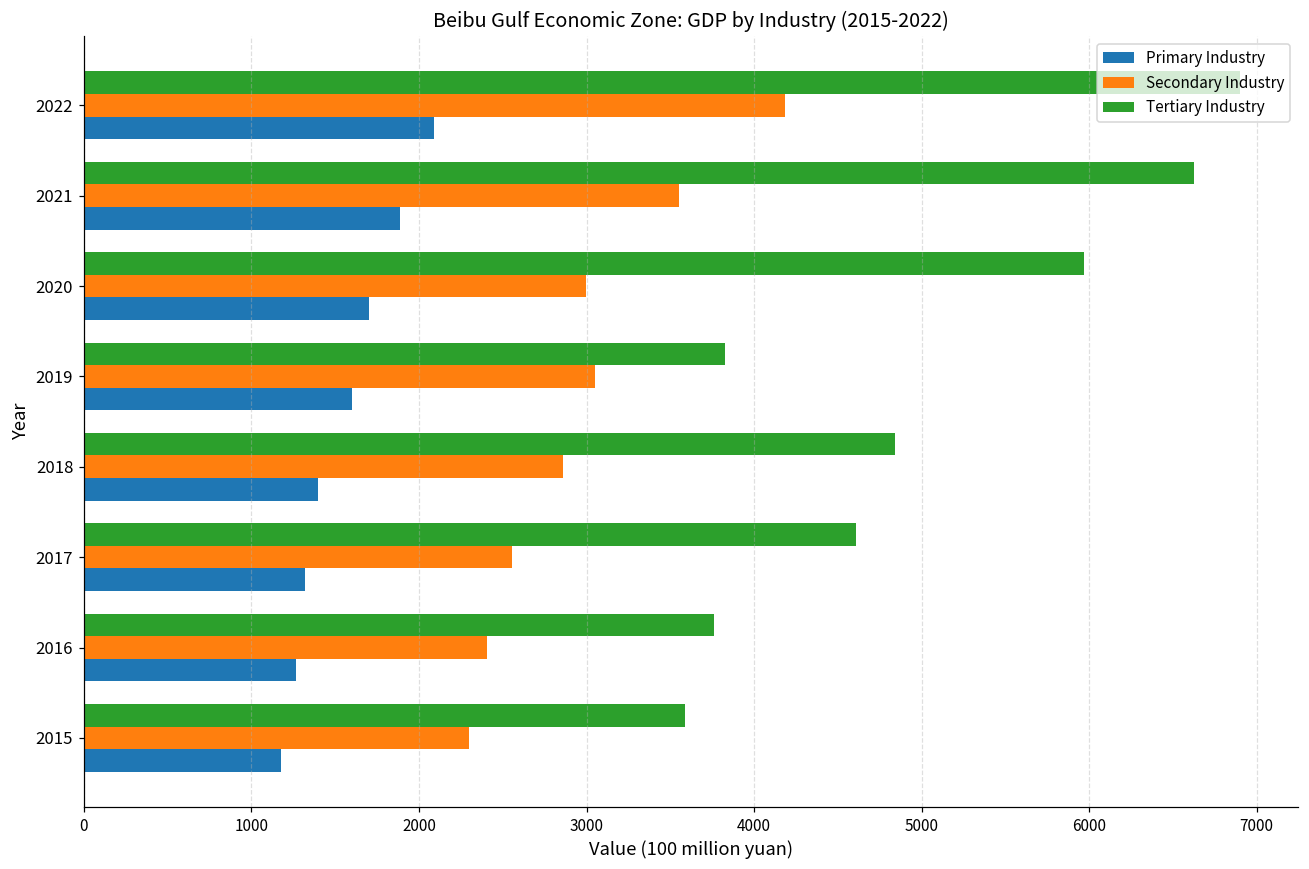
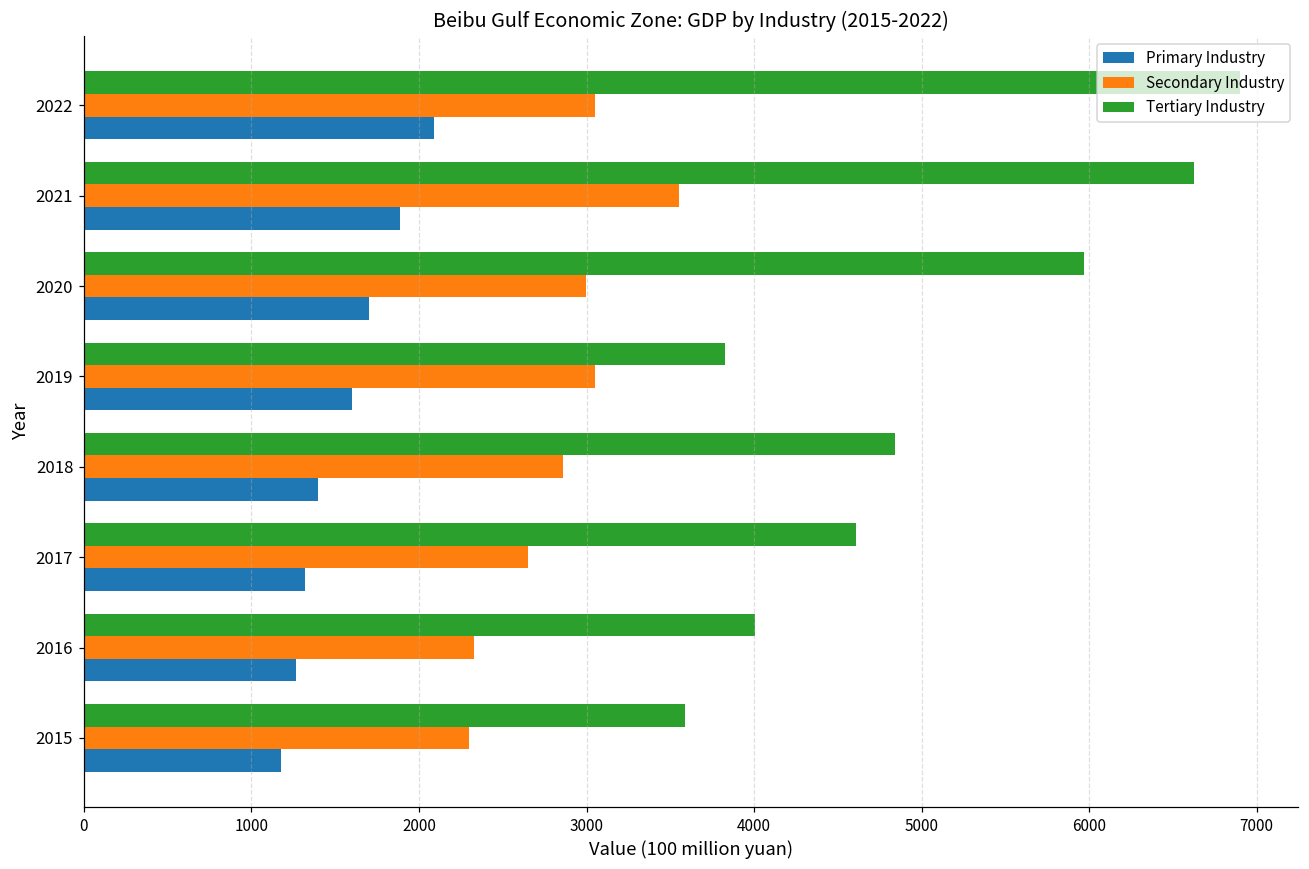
Secondary Industry, 2022: 4180 -> 3050
Secondary Industry, 2017: 2550 -> 2650
Tertiary Industry, 2016: 3760 -> 4010
Secondary Industry, 2016: 2410 -> 2330
